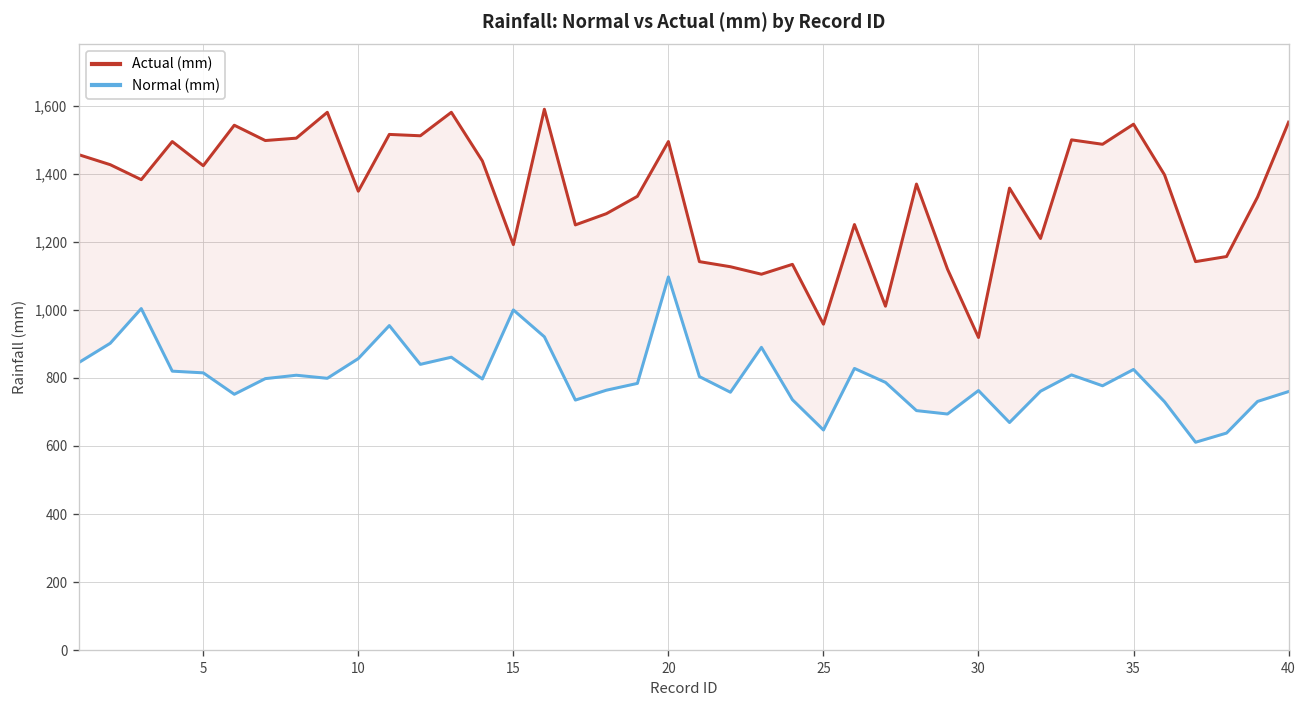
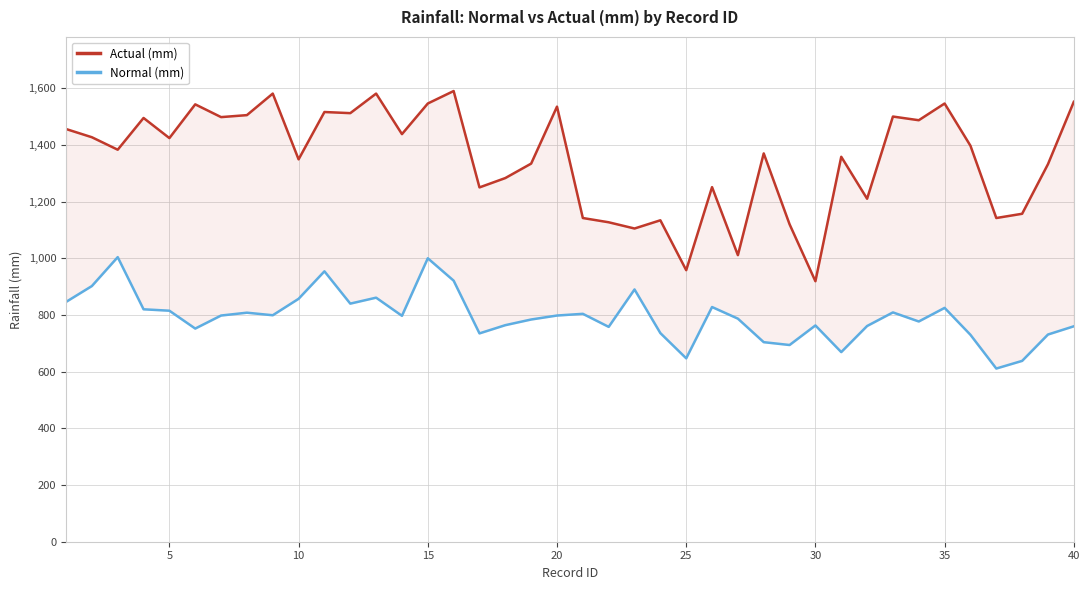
Actual (mm), 15: 1,190 -> 1,550
Actual (mm), 20: 1,500 -> 1,540
Normal (mm), 20: 1,100 -> 800
